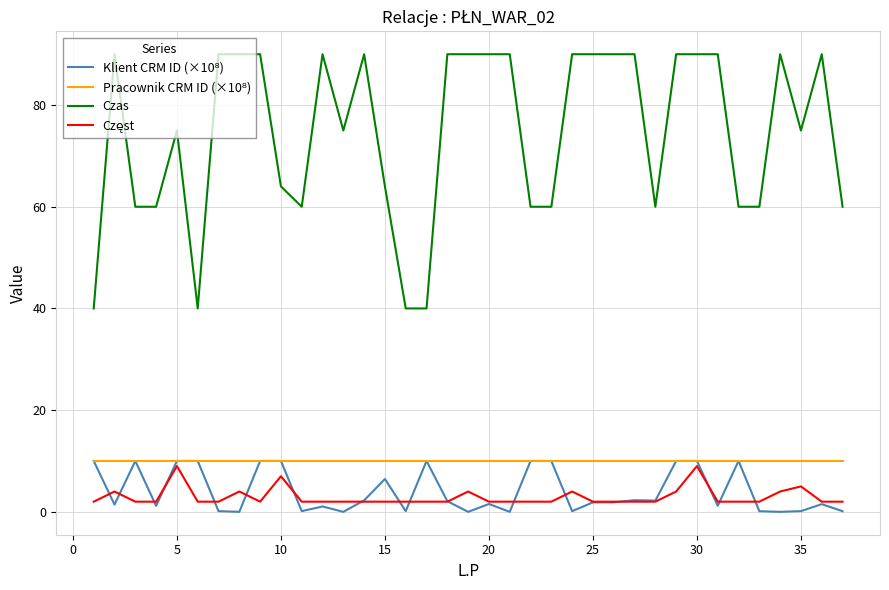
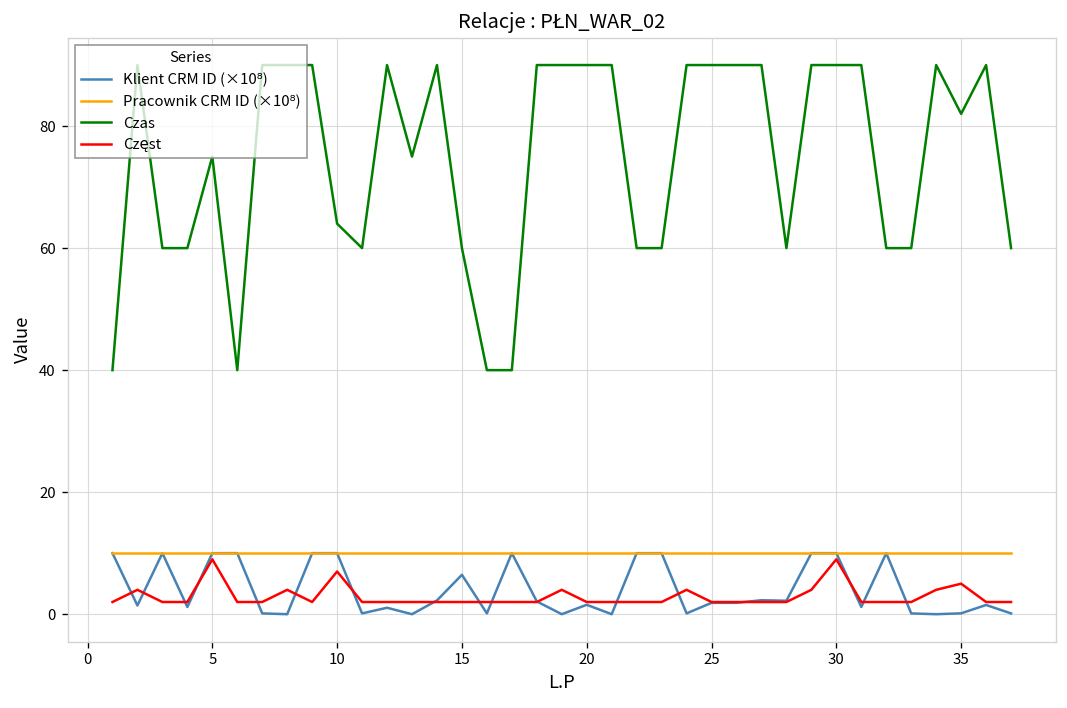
Czas, 15: 64 -> 60
Czas, 35: 75 -> 82
